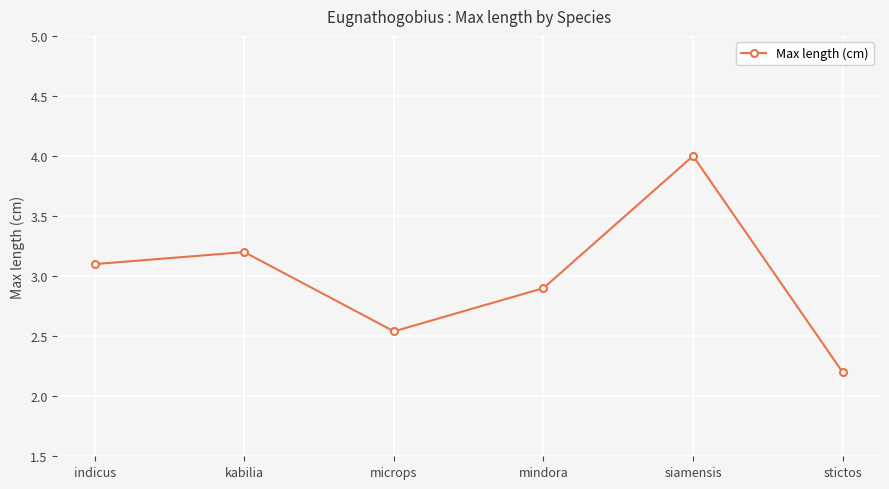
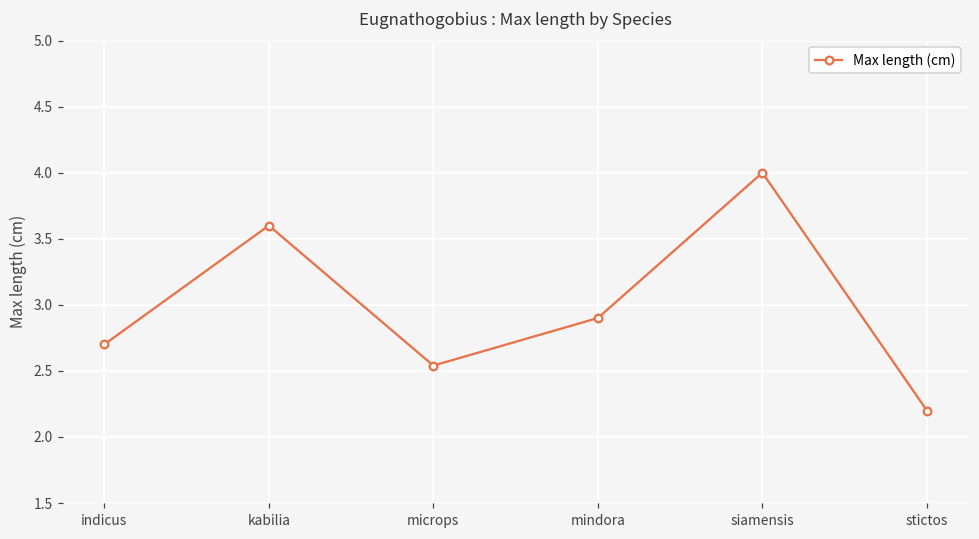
indicus: 3.1 -> 2.7
kabilia: 3.2 -> 3.6
